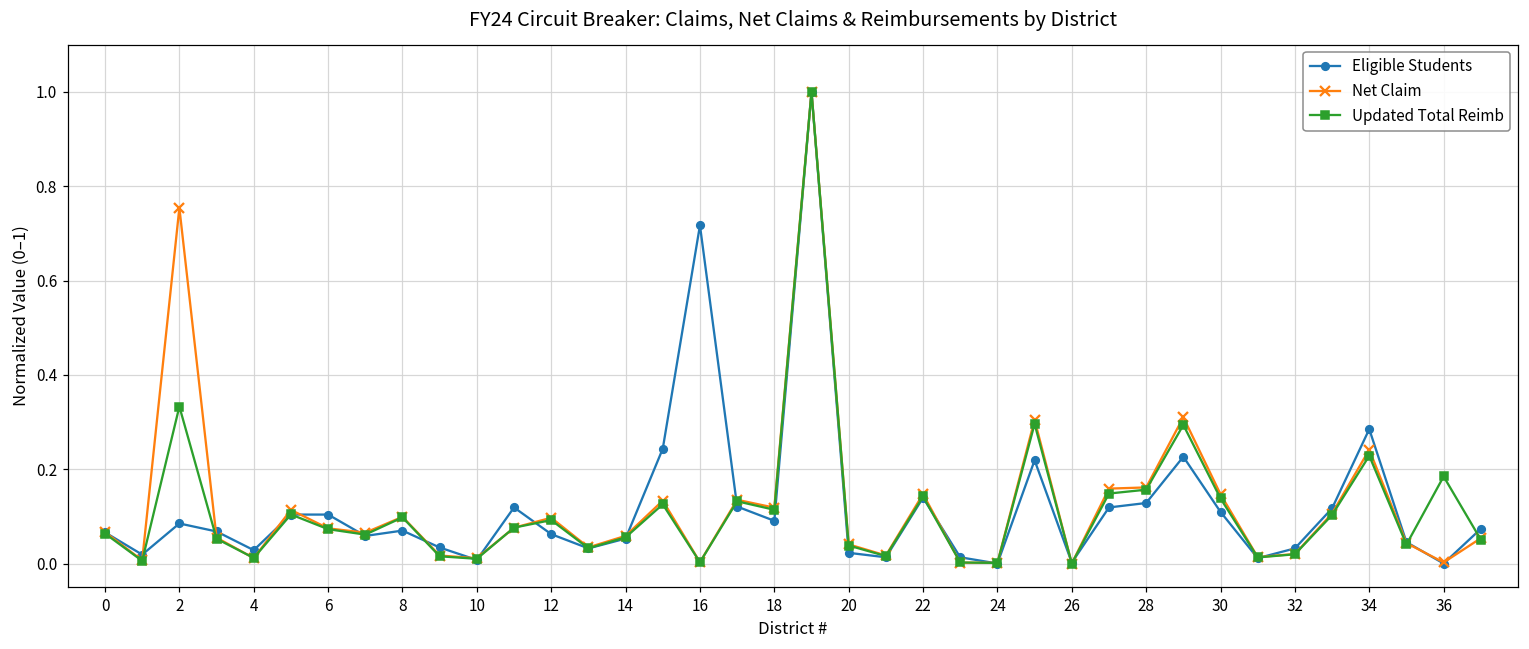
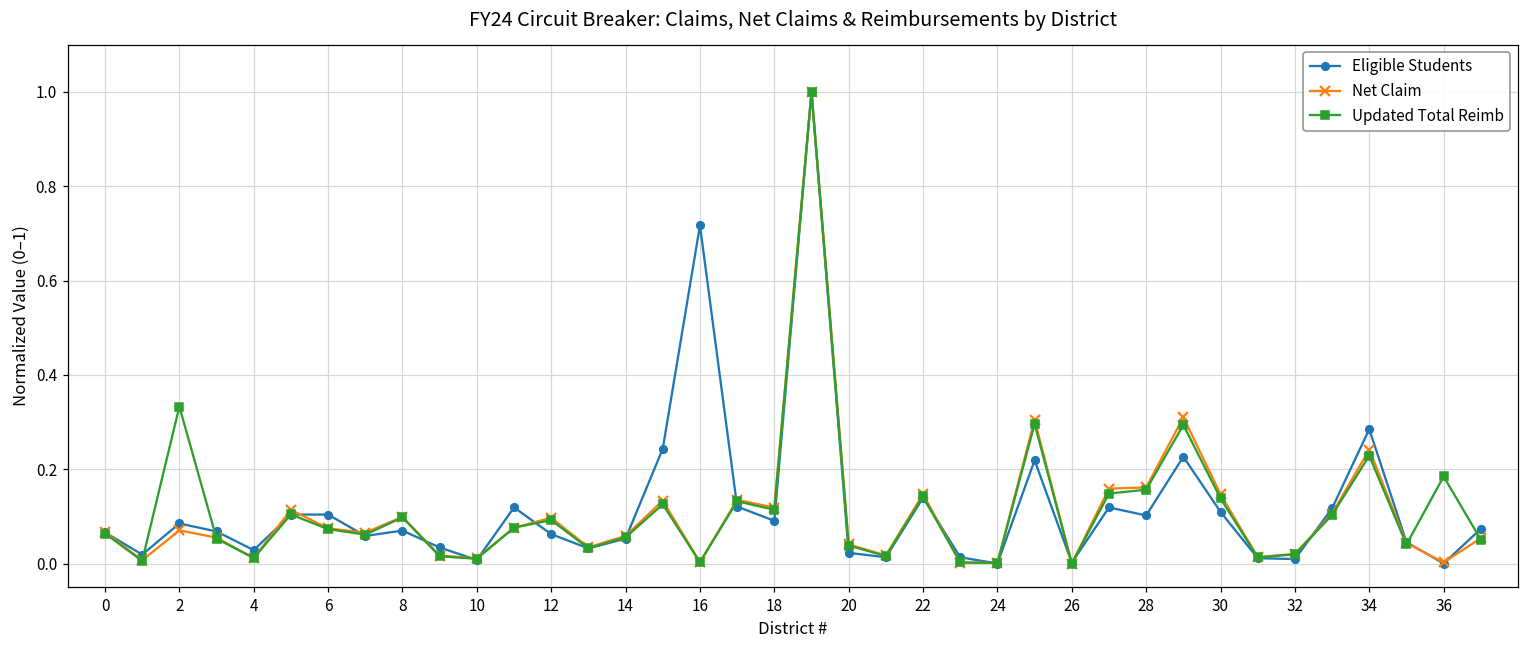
Net Claim, 2: 0.75 -> 0.07
Eligible Students, 28: 0.13 -> 0.10
Eligible Students, 32: 0.03 -> 0.01
